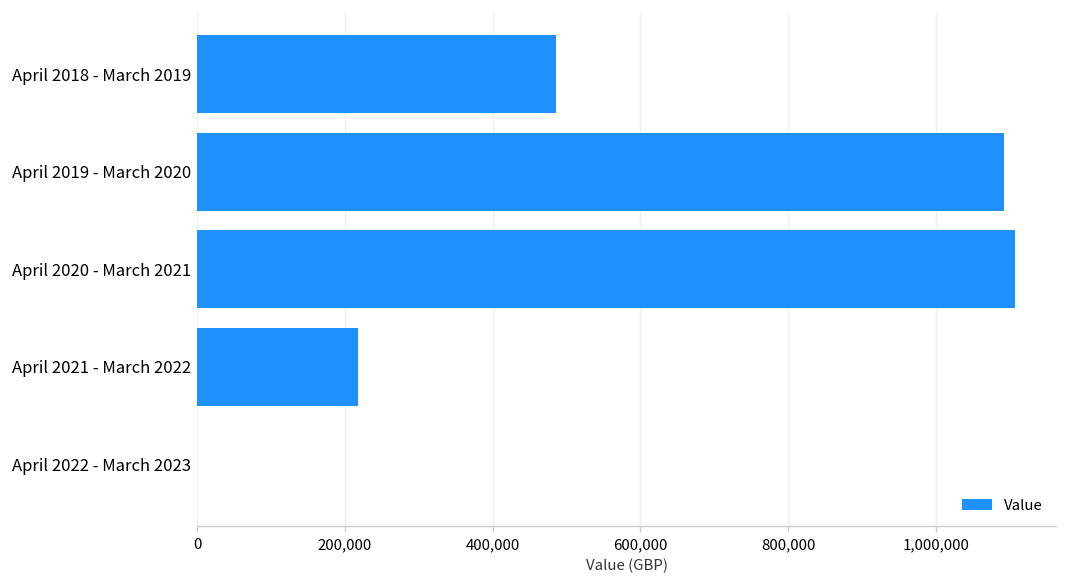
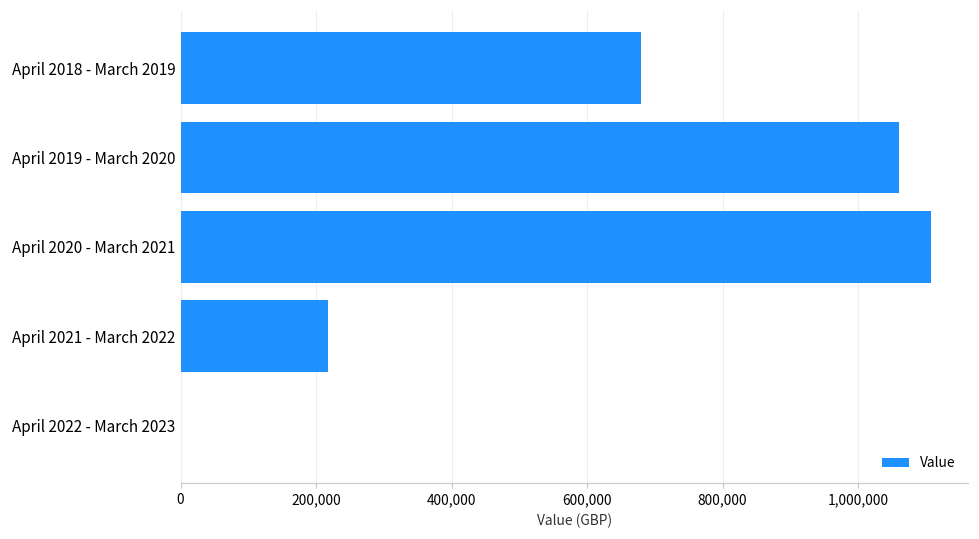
April 2018 - March 2019: 490,000 -> 680,000
April 2019 - March 2020: 1,090,000 -> 1,060,000
